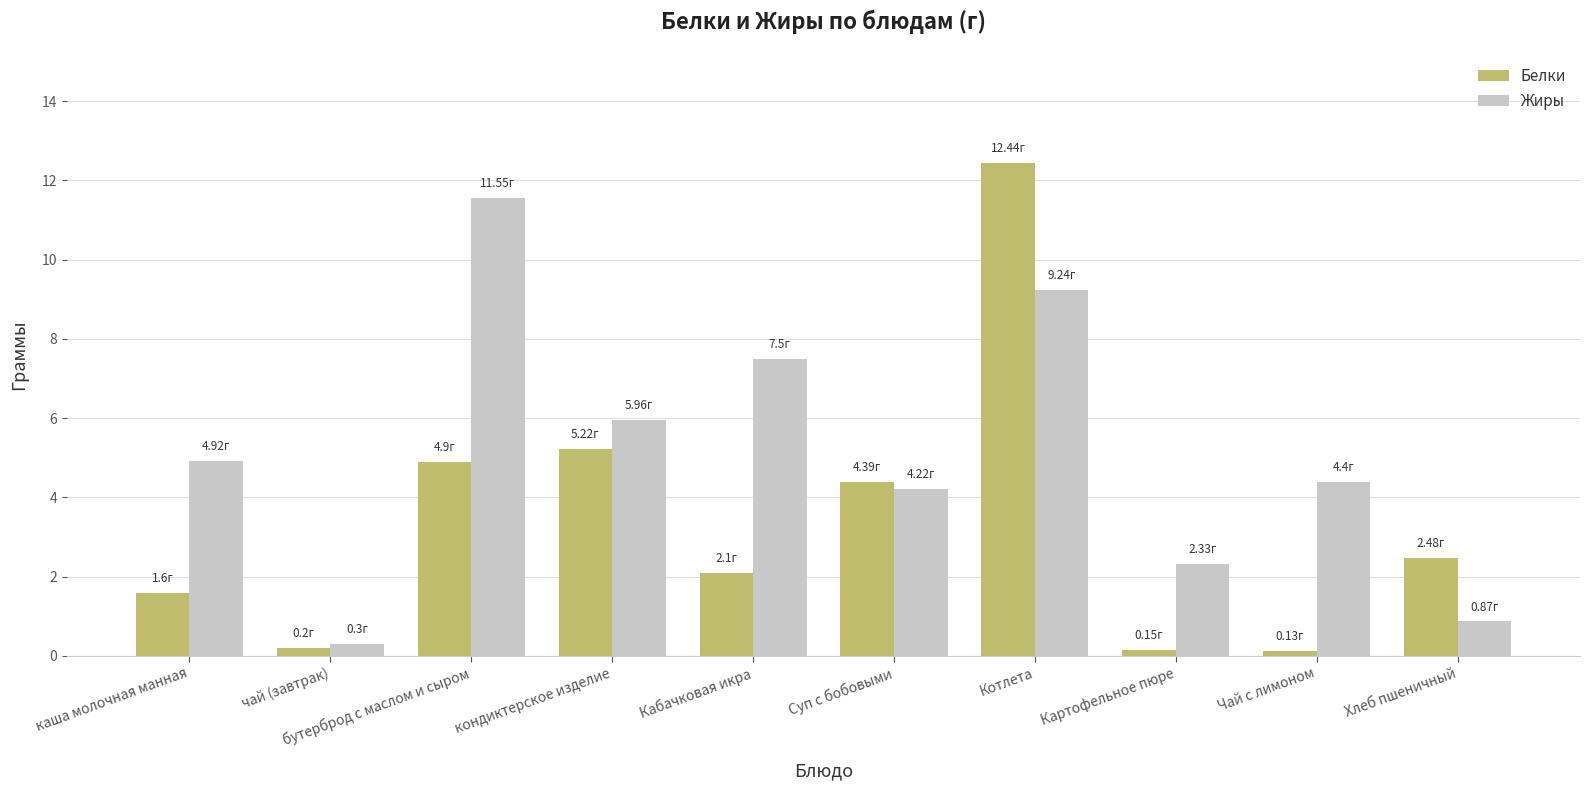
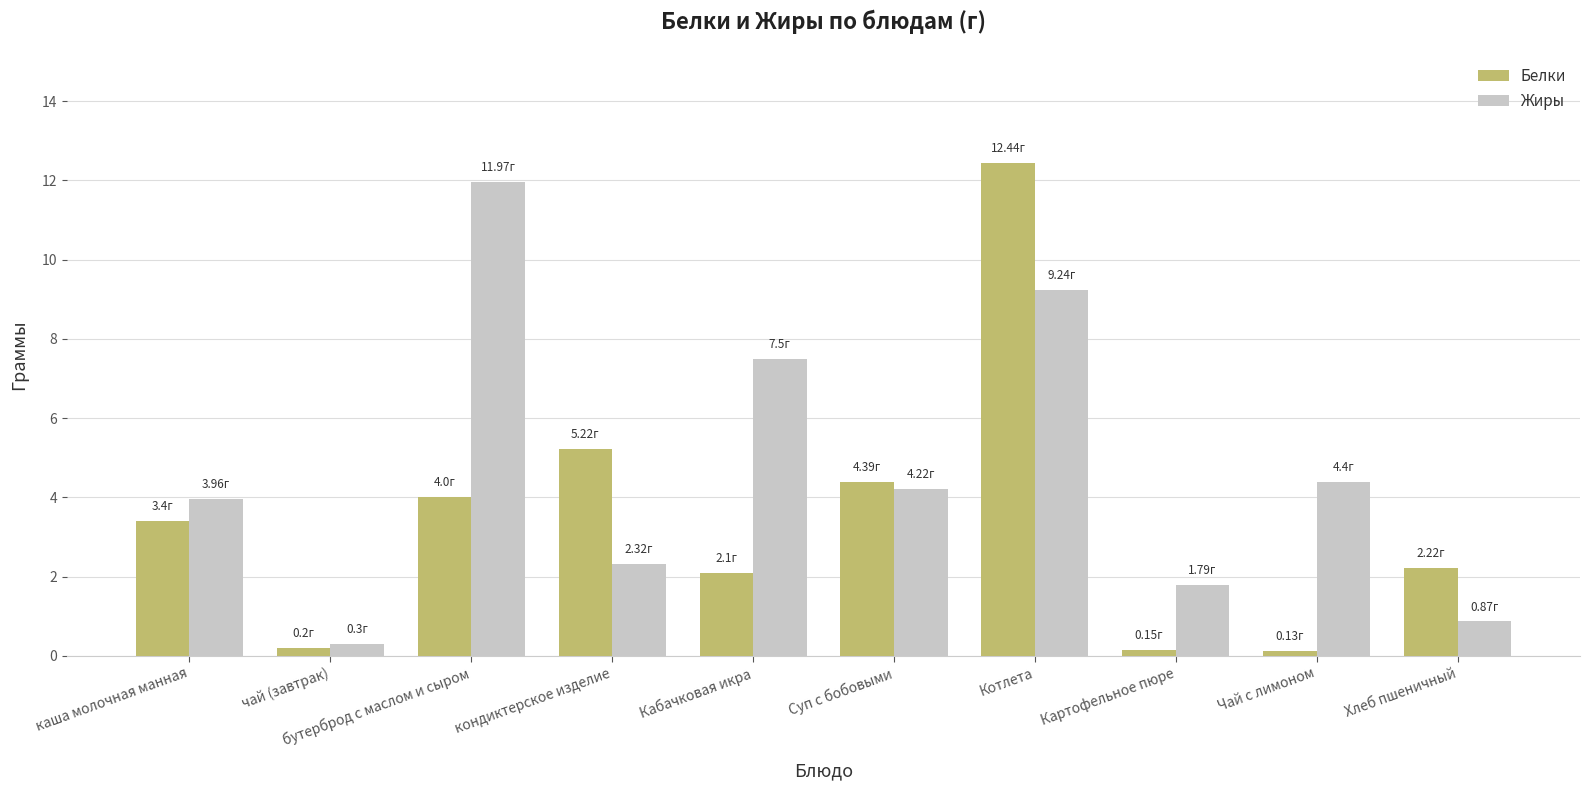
Белки, каша молочная манная: 1.6г -> 3.4г
Жиры, каша молочная манная: 4.92г -> 3.96г
Белки, бутерброд с маслом и сыром: 4.9г -> 4.0г
Жиры, бутерброд с маслом и сыром: 11.55г -> 11.97г
Жиры, кондиктерское изделие: 5.96г -> 2.32г
Жиры, Картофельное пюре: 2.33г -> 1.79г
Белки, Хлеб пшеничный: 2.48г -> 2.22г
